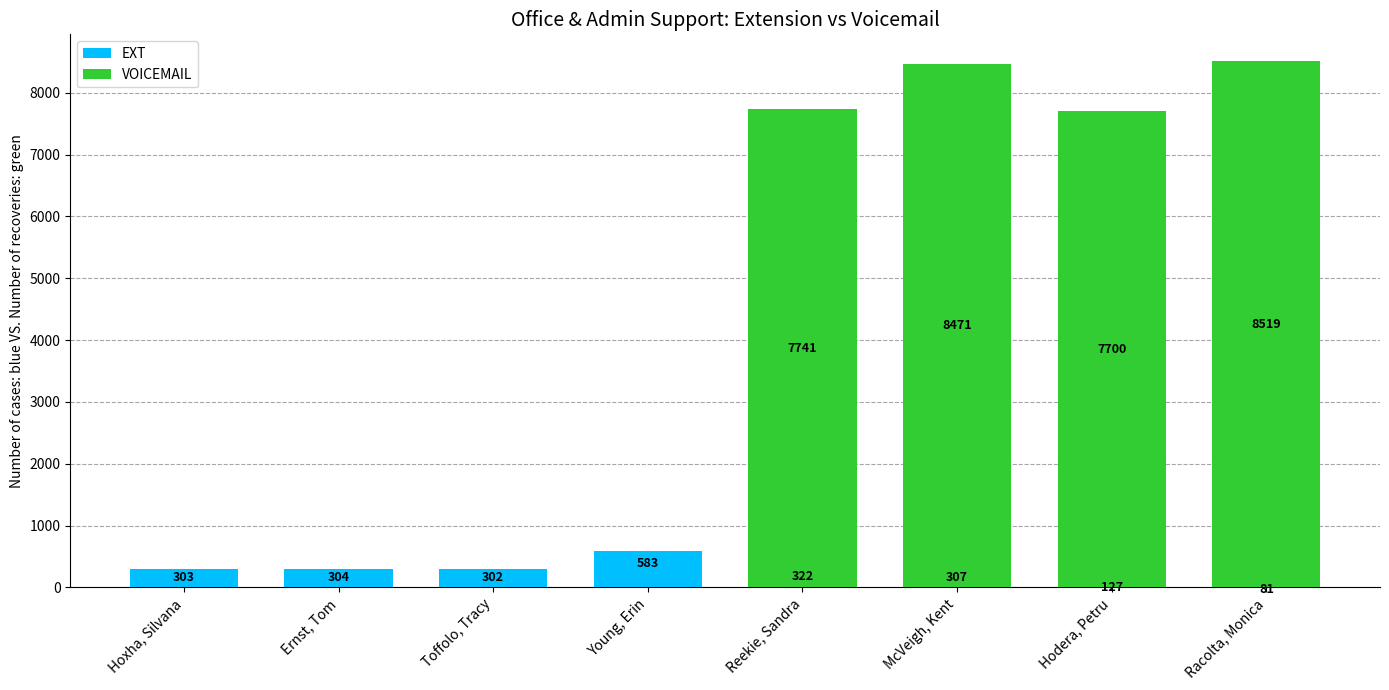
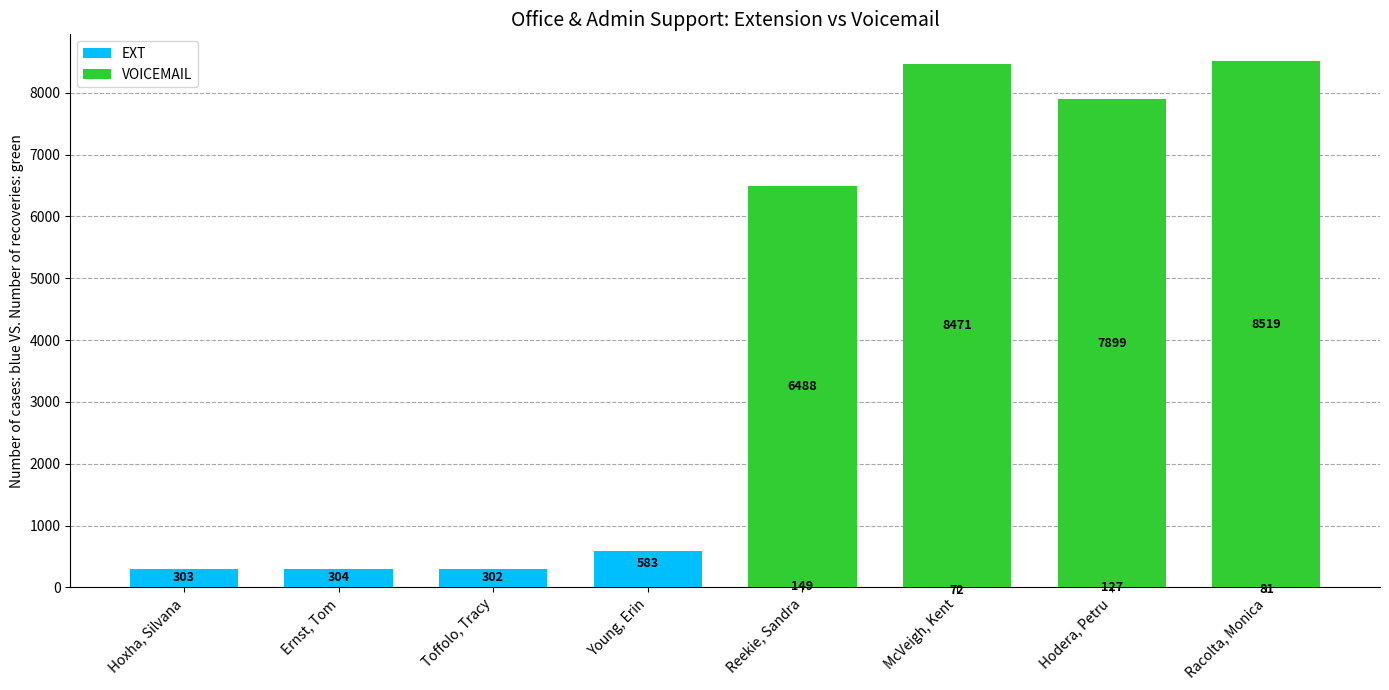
EXT, Reekie, Sandra: 322 -> 149
VOICEMAIL, Reekie, Sandra: 7741 -> 6488
EXT, McVeigh, Kent: 307 -> 72
VOICEMAIL, Hodera, Petru: 7700 -> 7899
